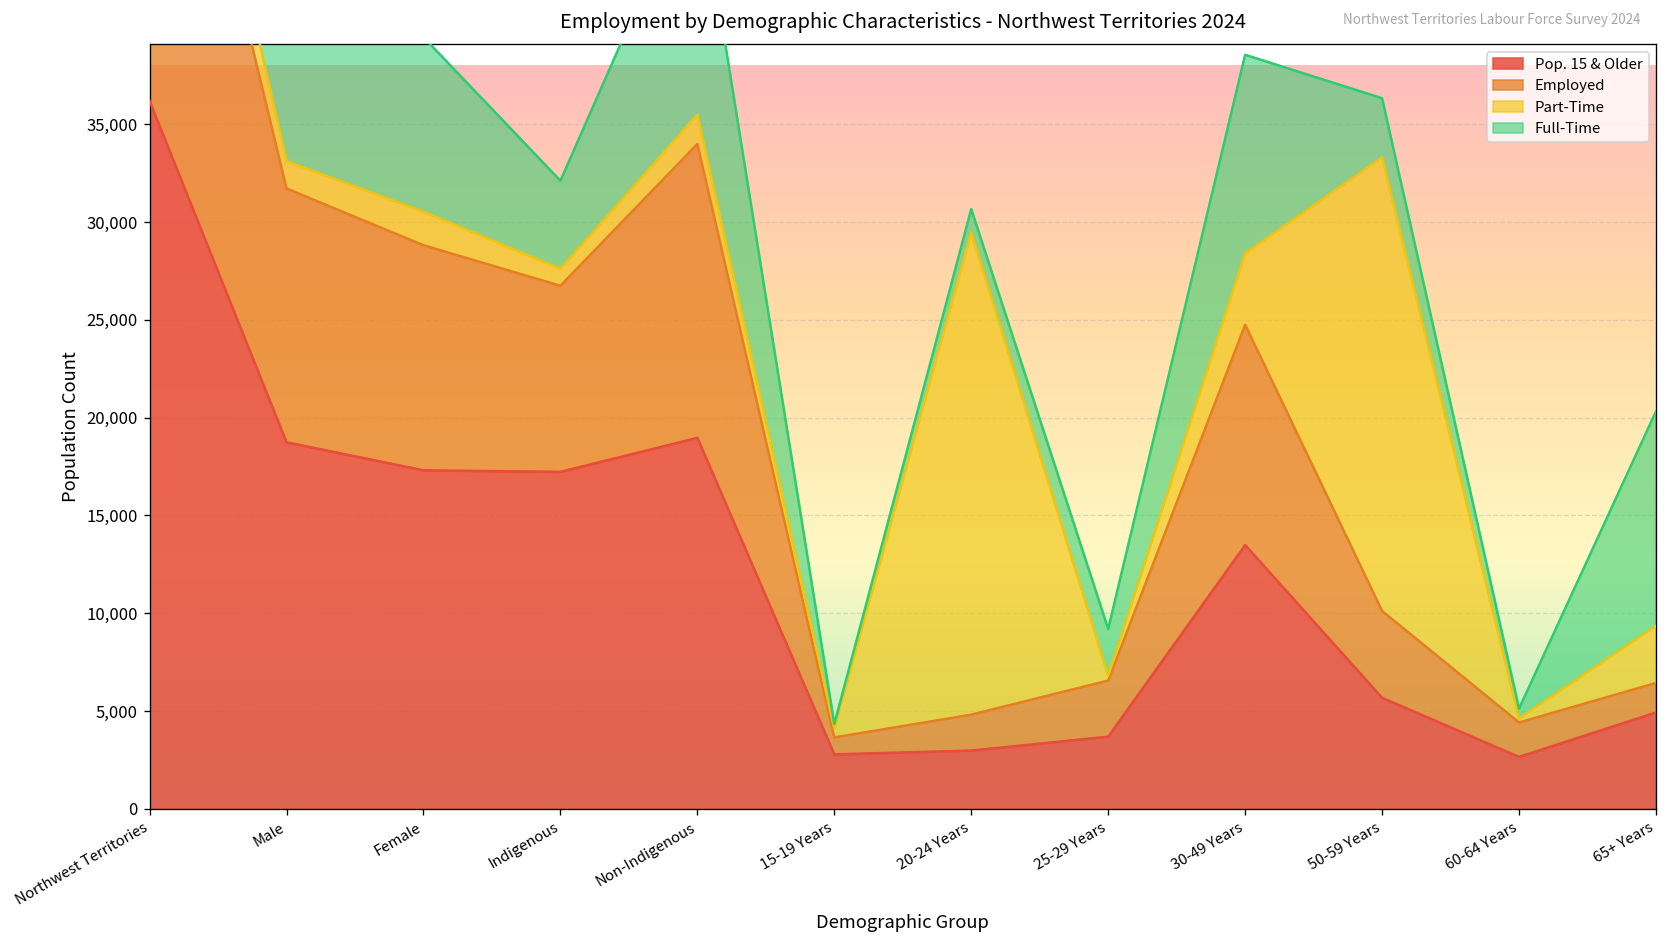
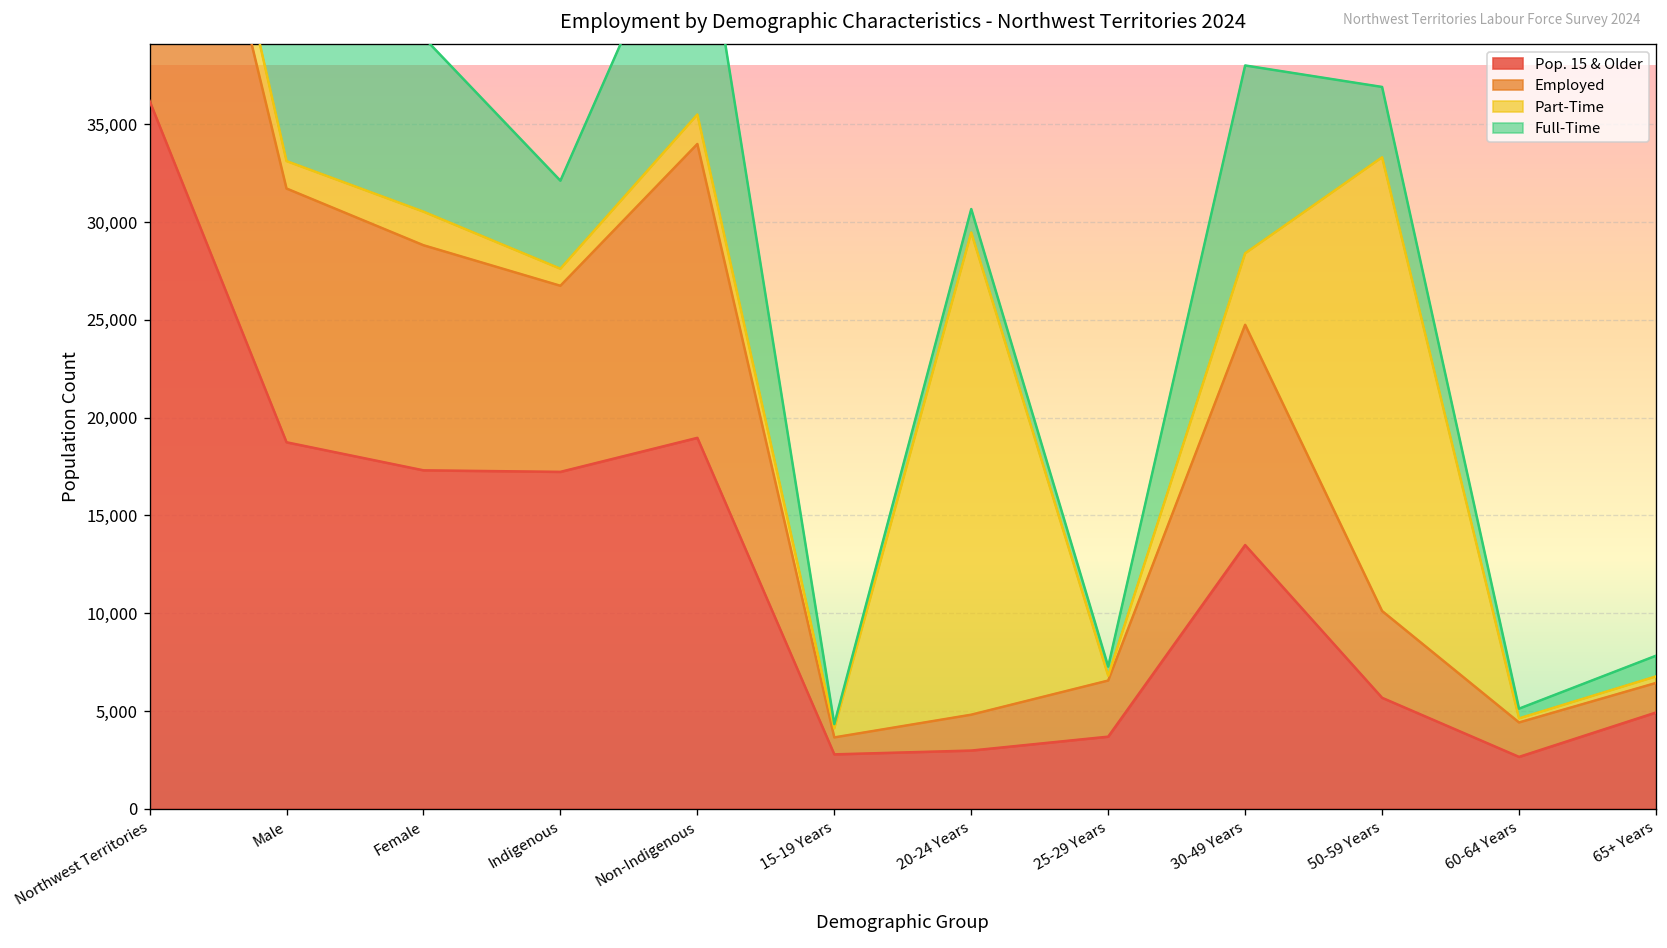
Full-Time, 25-29 Years: 2,400 -> 500
Full-Time, 30-49 Years: 10,200 -> 9,600
Full-Time, 50-59 Years: 3,000 -> 3,600
Part-Time, 65+ Years: 2,900 -> 300
Full-Time, 65+ Years: 11,000 -> 1,100
